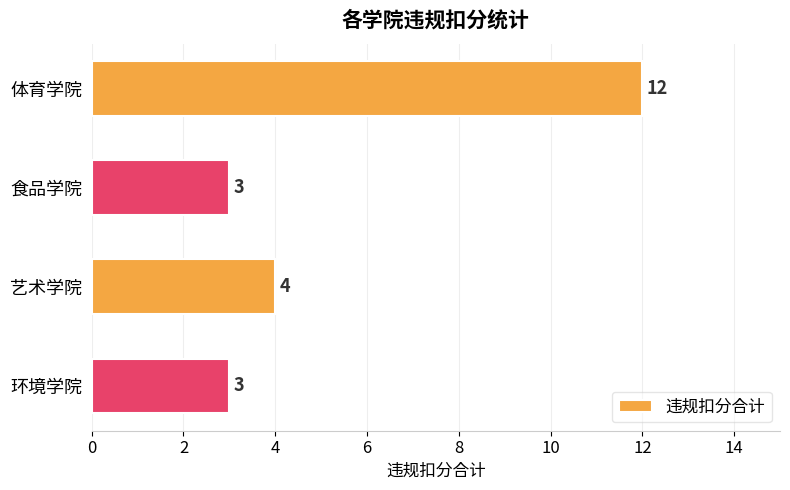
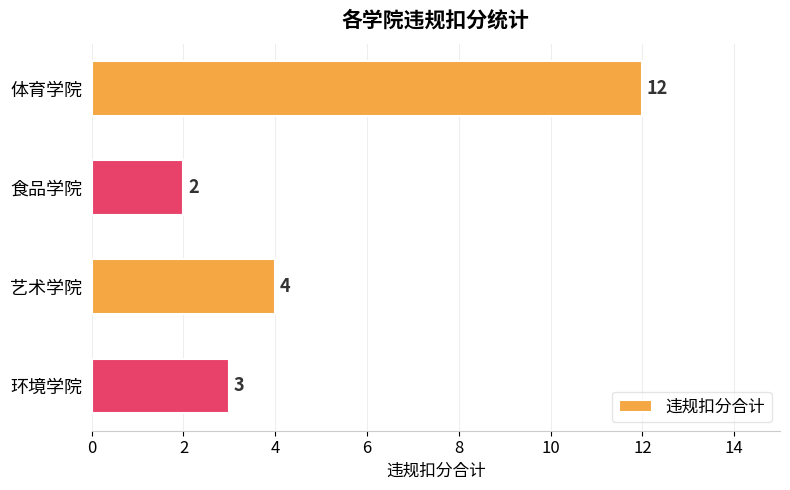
食品学院: 3 -> 2
